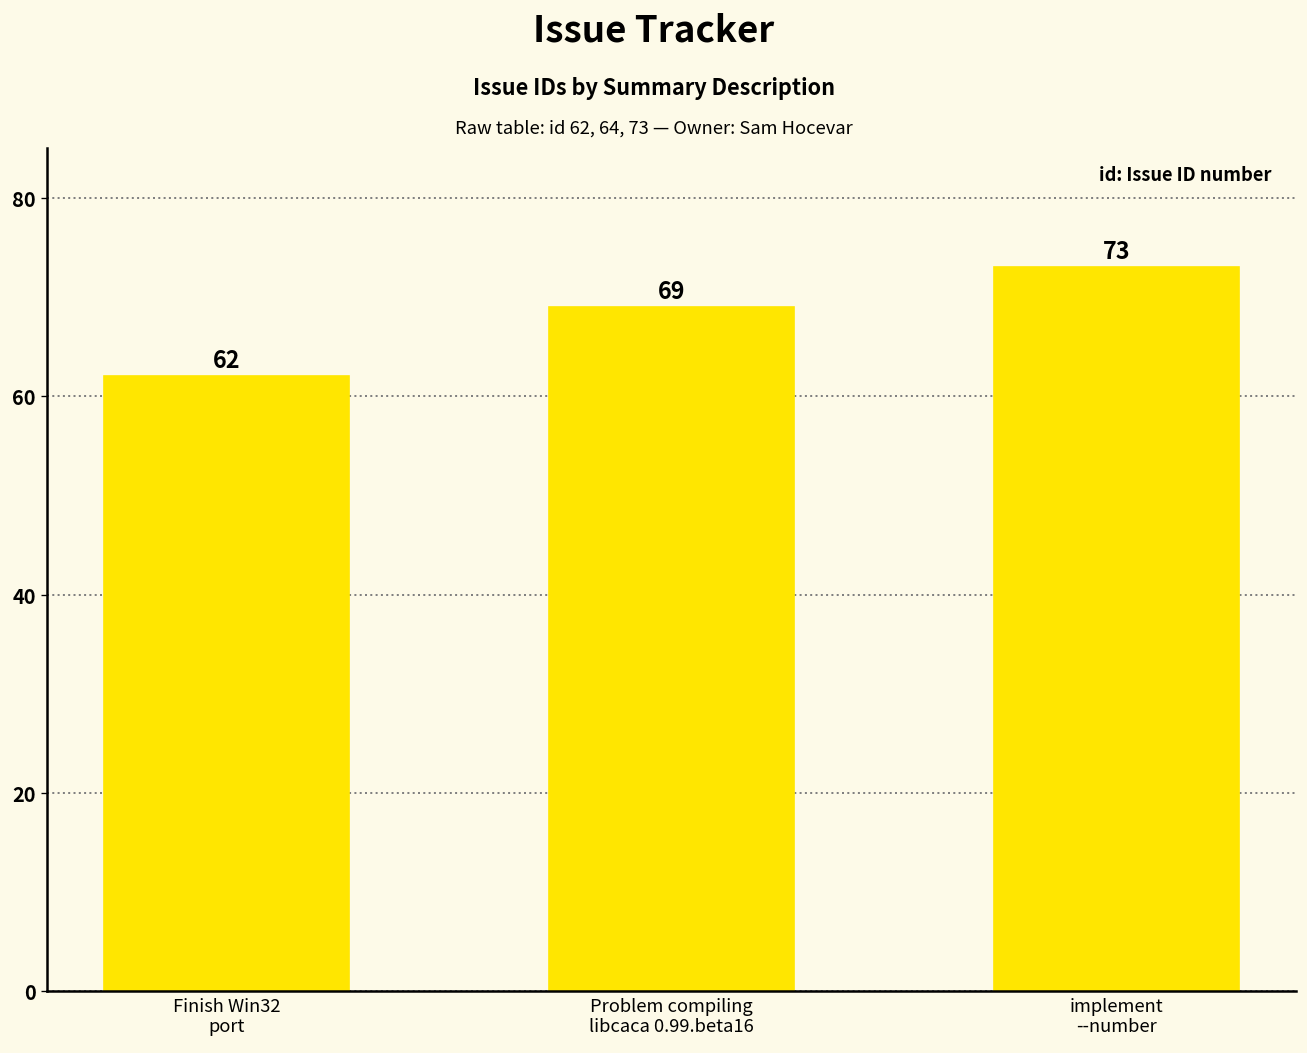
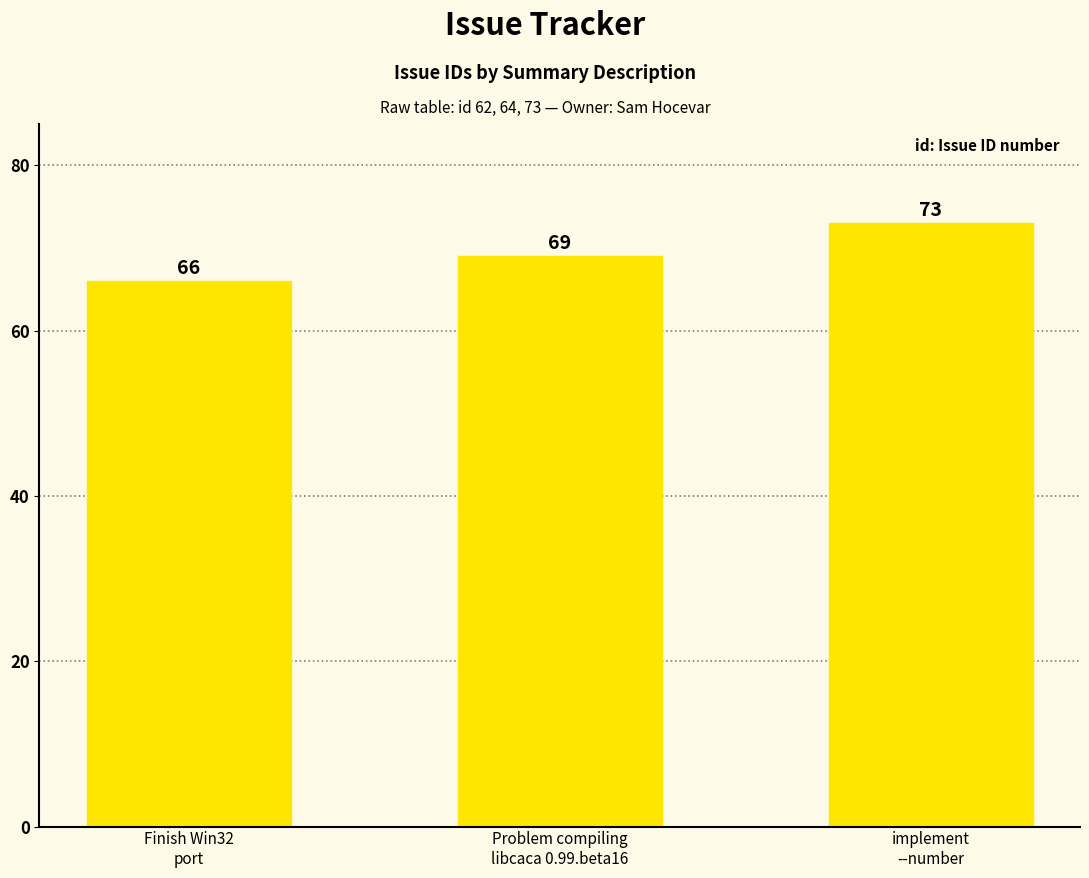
Finish Win32 port: 62 -> 66
